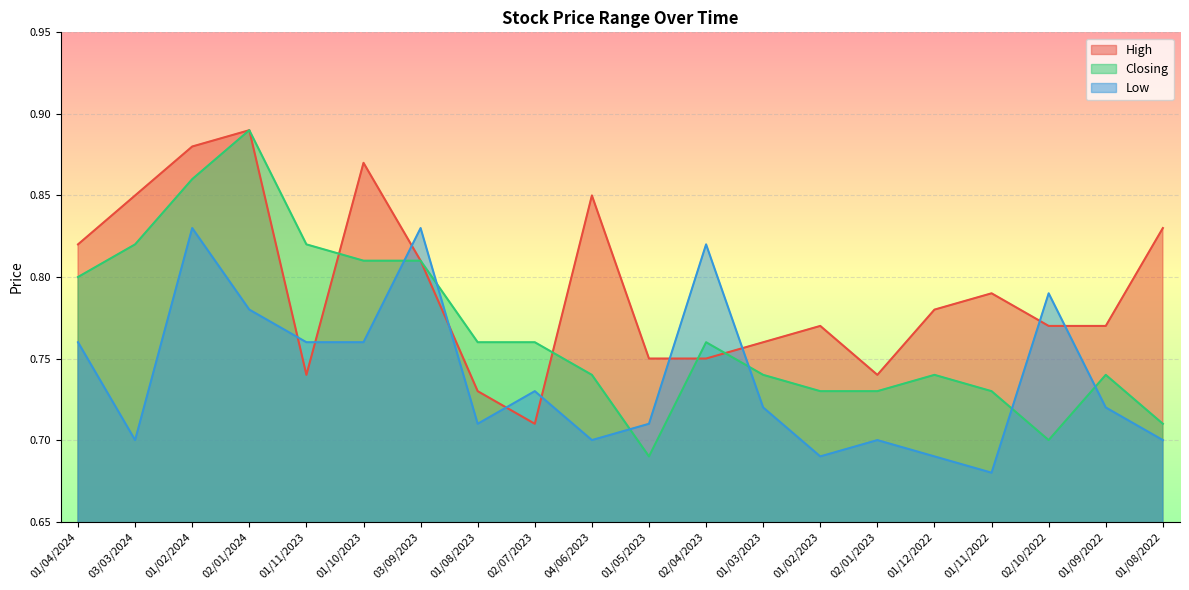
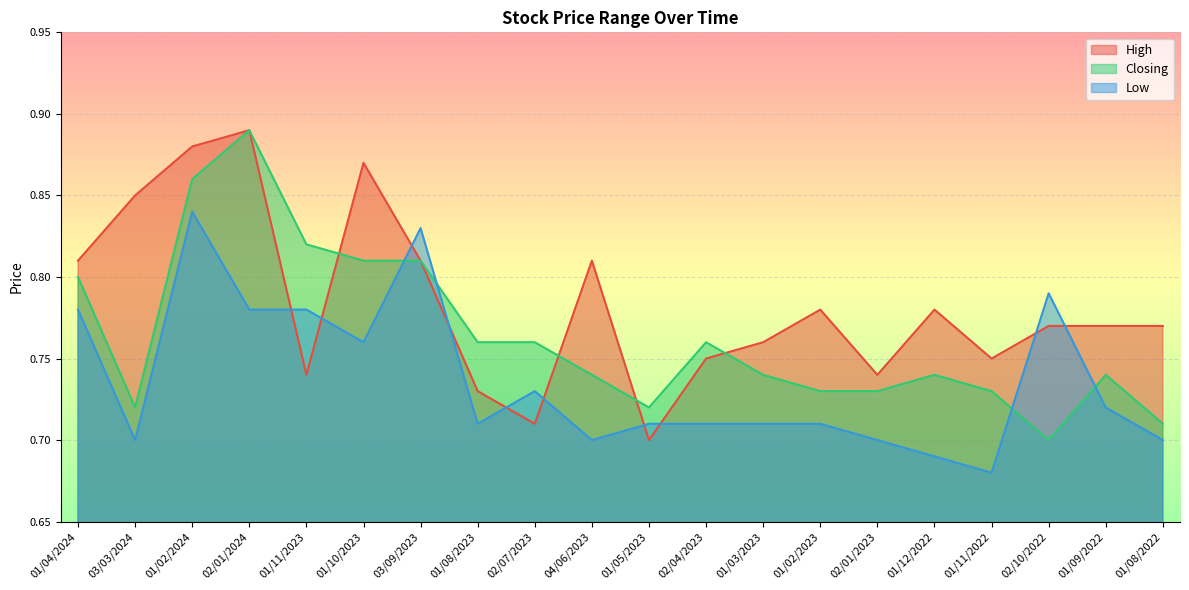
High, 01/04/2024: 0.82 -> 0.81
Low, 01/04/2024: 0.76 -> 0.78
Closing, 03/03/2024: 0.82 -> 0.72
Low, 01/02/2024: 0.83 -> 0.84
Low, 01/11/2023: 0.76 -> 0.78
High, 04/06/2023: 0.85 -> 0.81
High, 01/05/2023: 0.75 -> 0.70
Closing, 01/05/2023: 0.69 -> 0.72
Low, 02/04/2023: 0.82 -> 0.71
Low, 01/03/2023: 0.72 -> 0.71
High, 01/02/2023: 0.77 -> 0.78
Low, 01/02/2023: 0.69 -> 0.71
High, 01/11/2022: 0.79 -> 0.75
High, 01/08/2022: 0.83 -> 0.77
